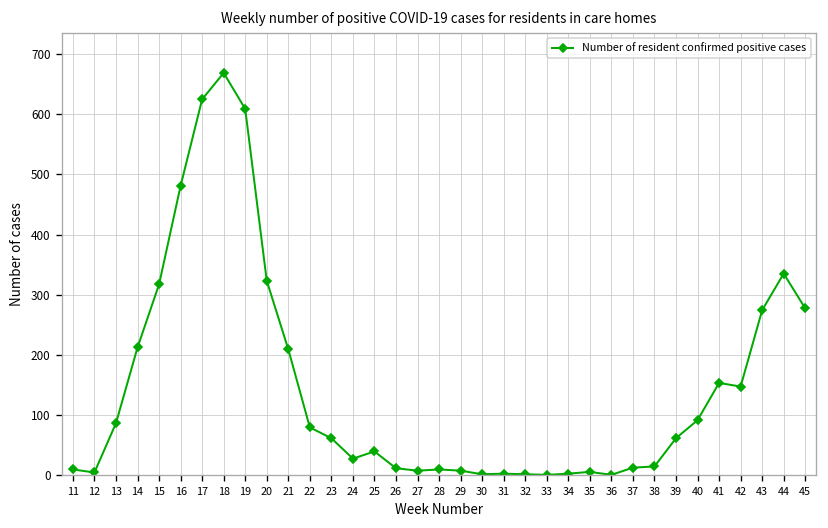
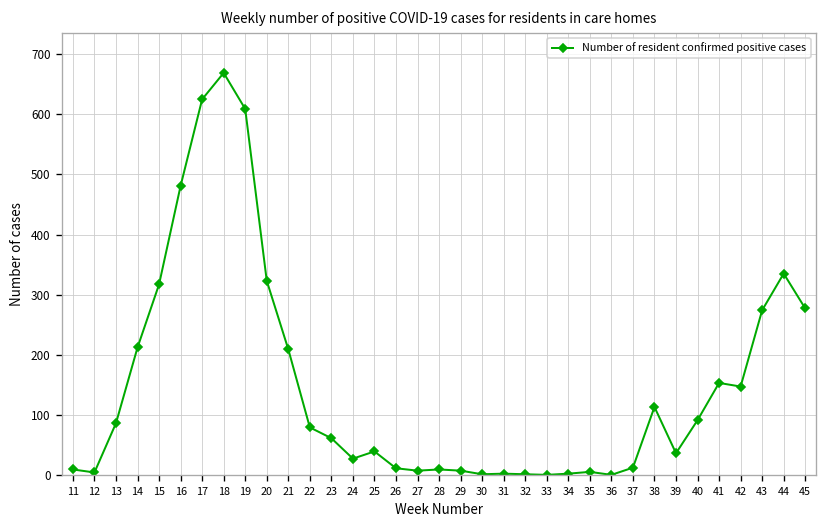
38: 10 -> 110
39: 60 -> 40
